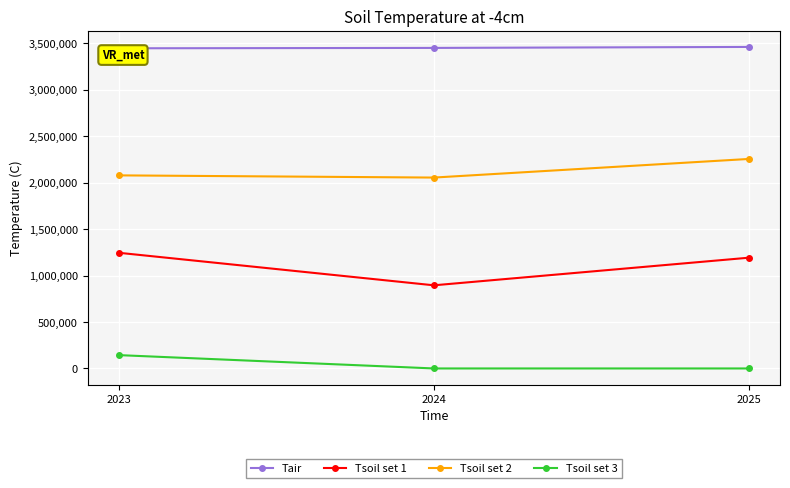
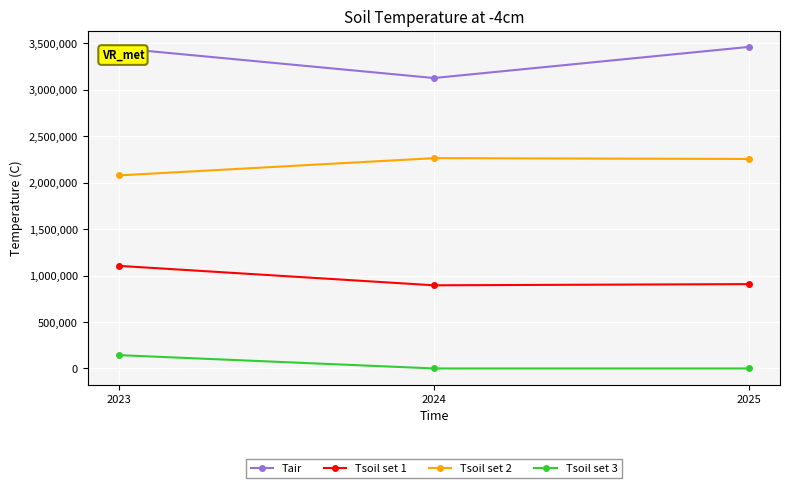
Tsoil set 1, 2023: 1,200,000 -> 1,100,000
Tair, 2024: 3,500,000 -> 3,100,000
Tsoil set 2, 2024: 2,100,000 -> 2,300,000
Tsoil set 1, 2025: 1,200,000 -> 900,000
